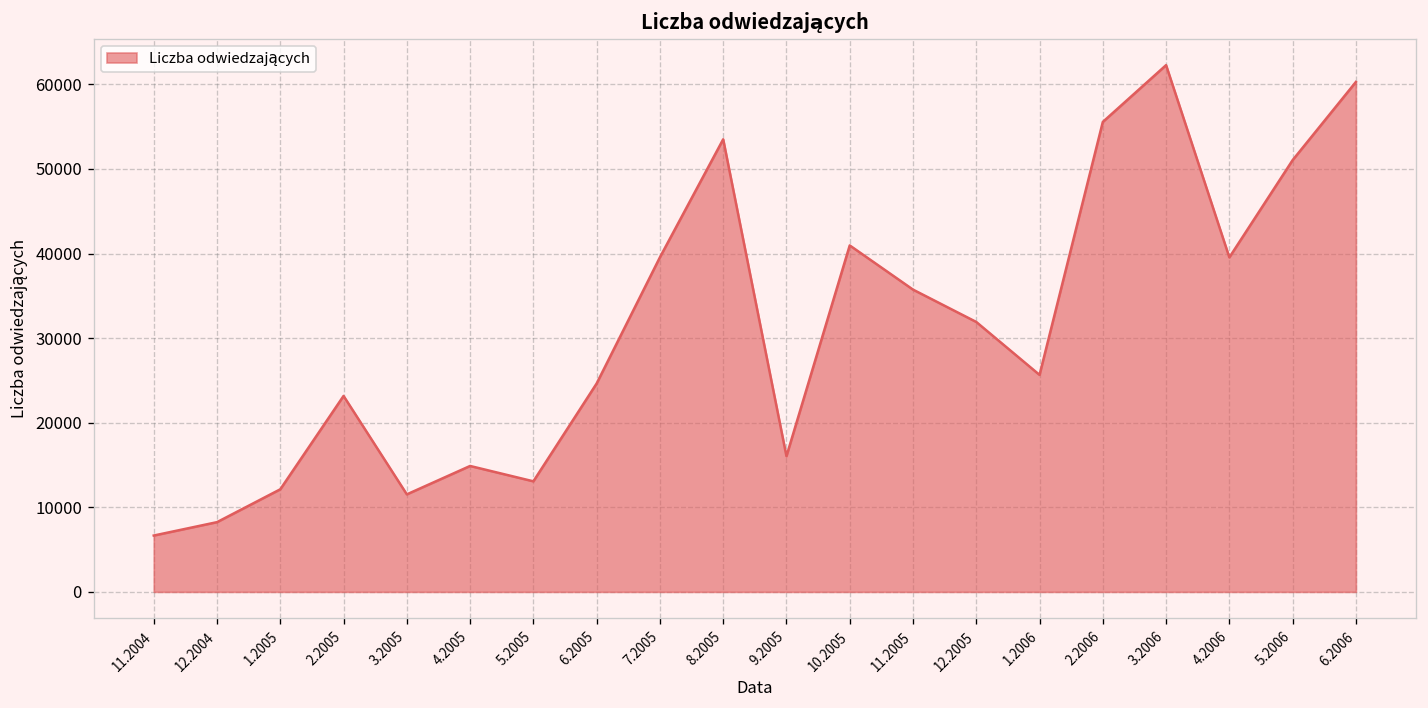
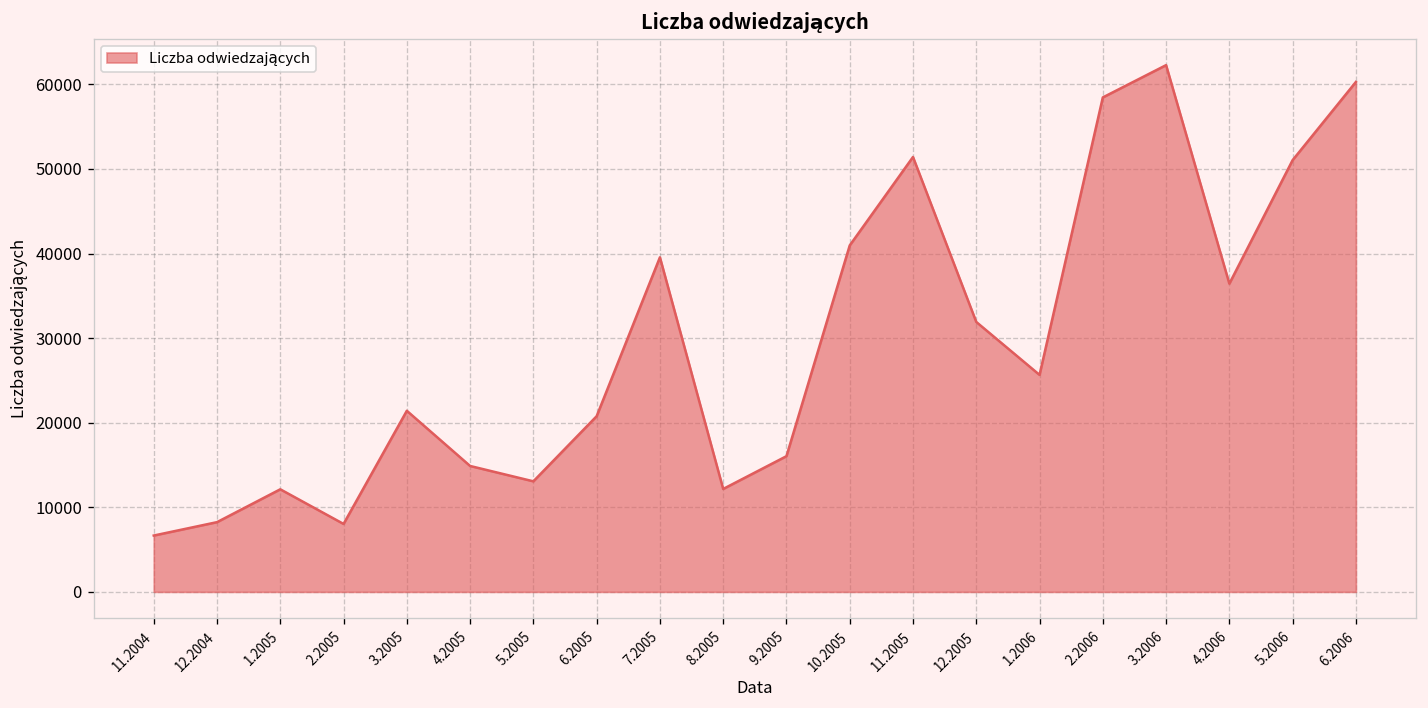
2.2005: 23000 -> 8000
3.2005: 12000 -> 21000
6.2005: 25000 -> 21000
8.2005: 54000 -> 12000
11.2005: 36000 -> 51000
2.2006: 56000 -> 58000
4.2006: 40000 -> 36000
